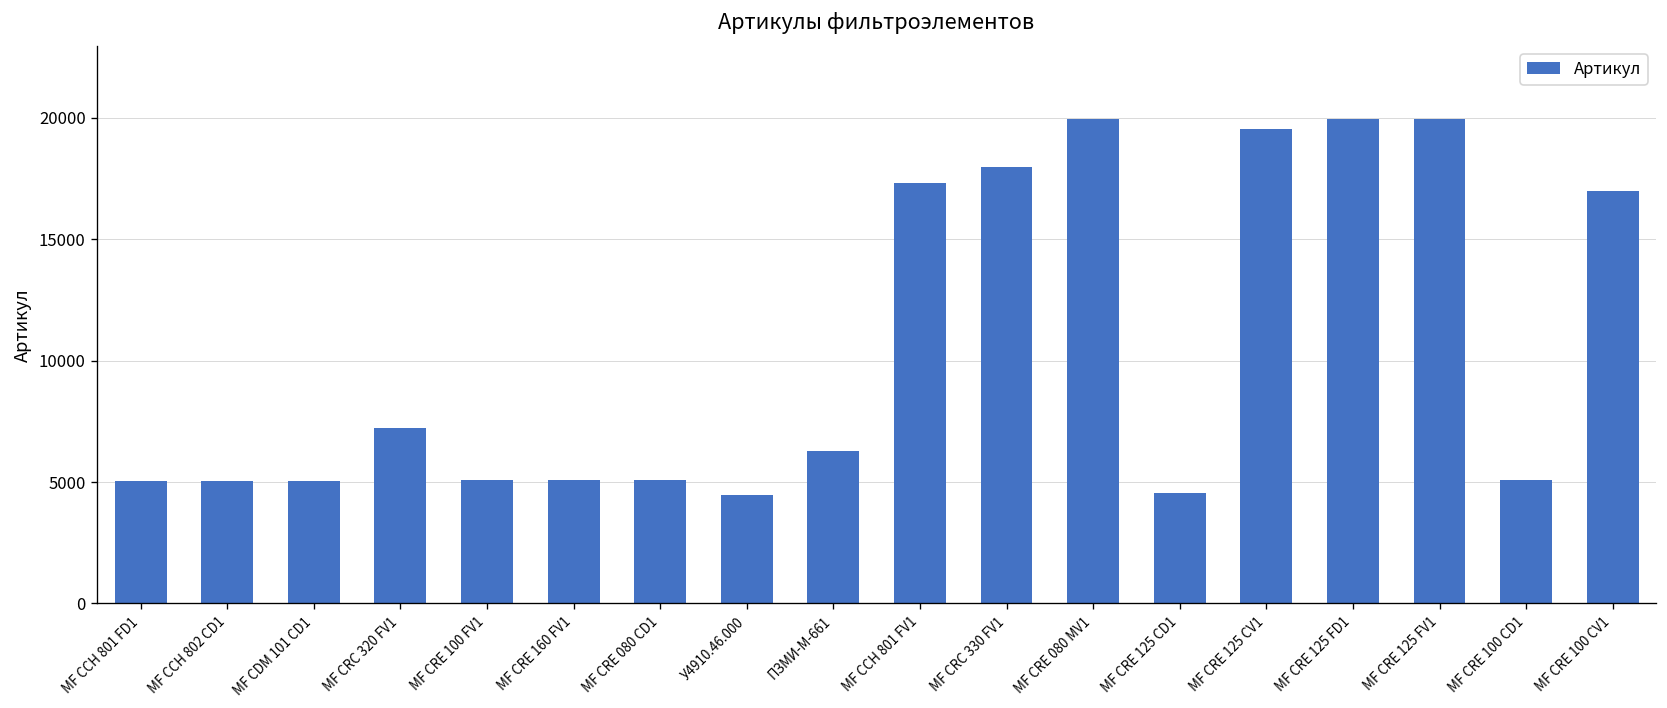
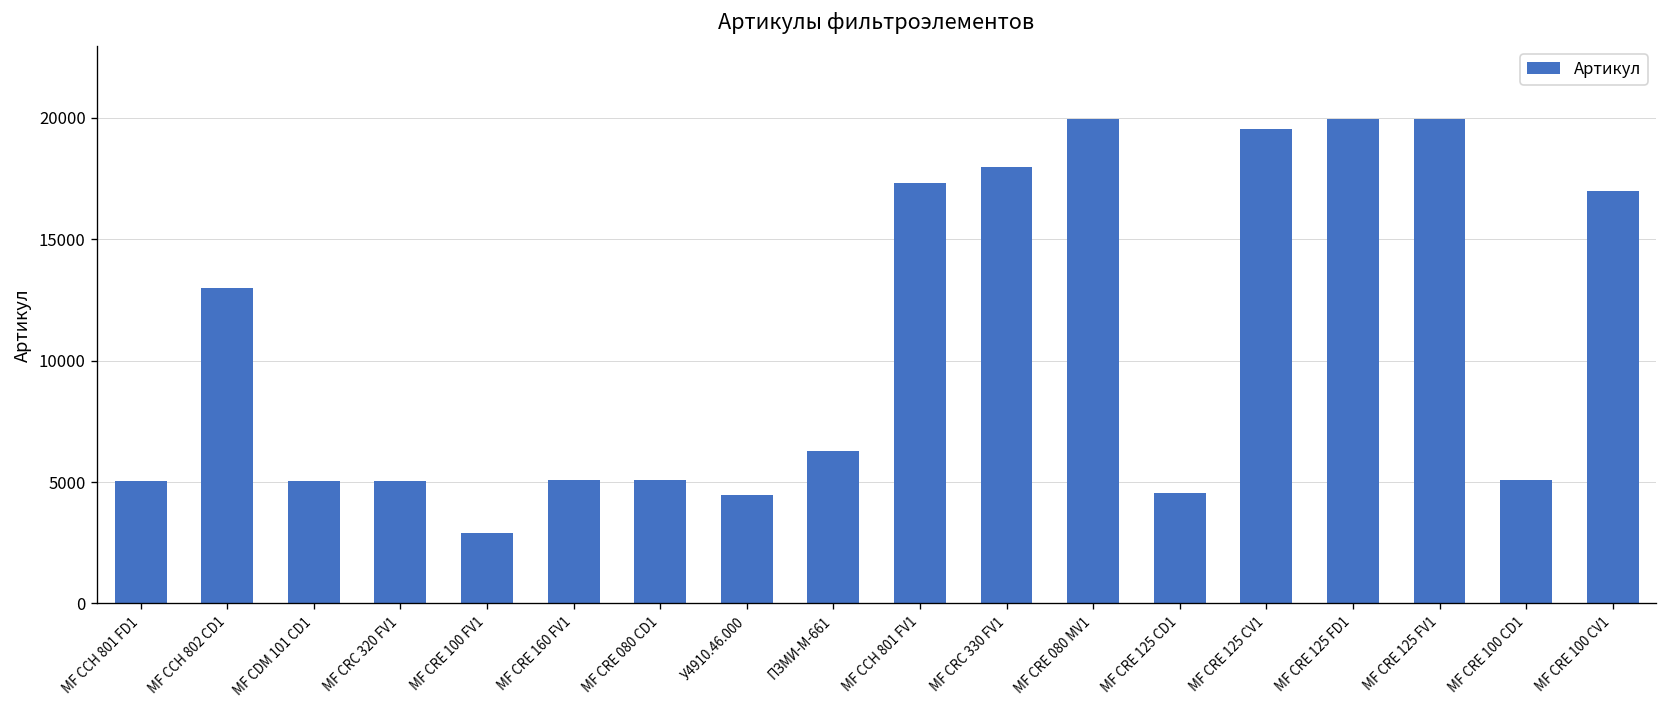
МF CCH 802 CD1: 5000 -> 13000
МF CRC 320 FV1: 7200 -> 5100
МF CRE 100 FV1: 5100 -> 2900
